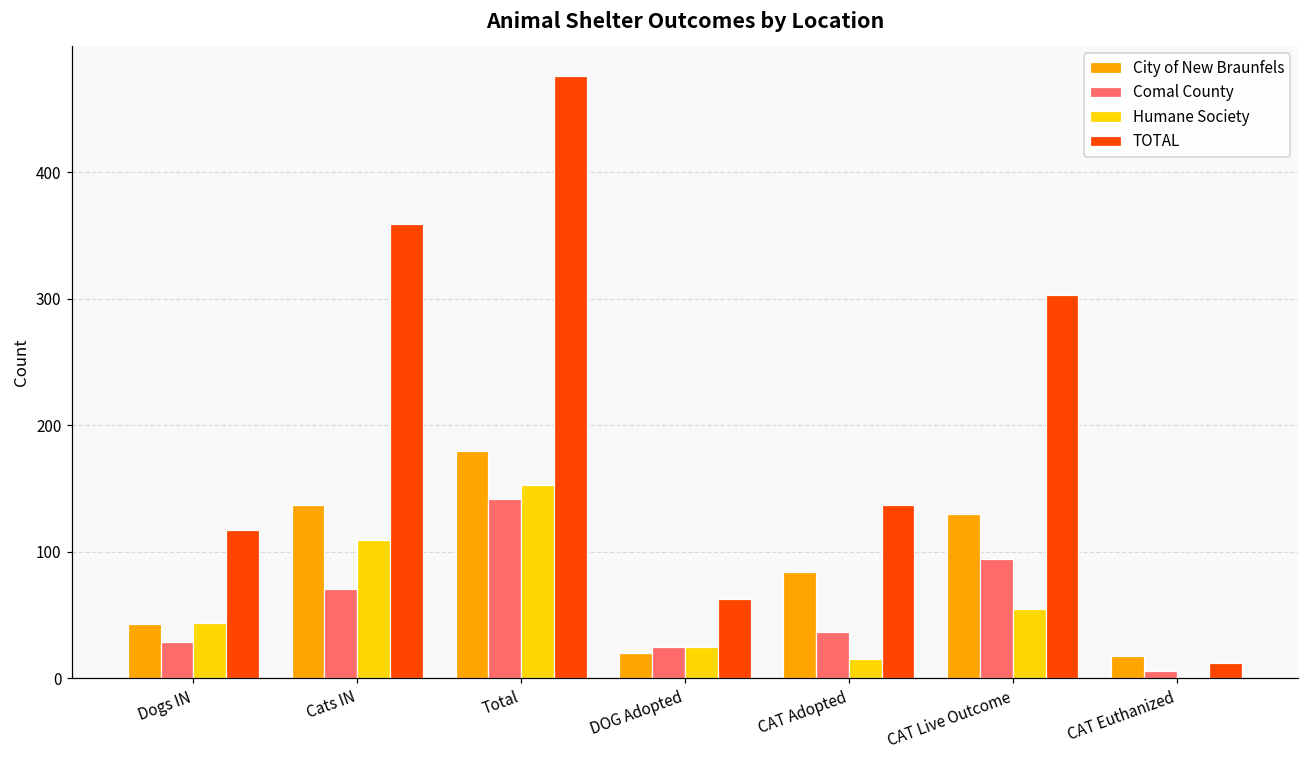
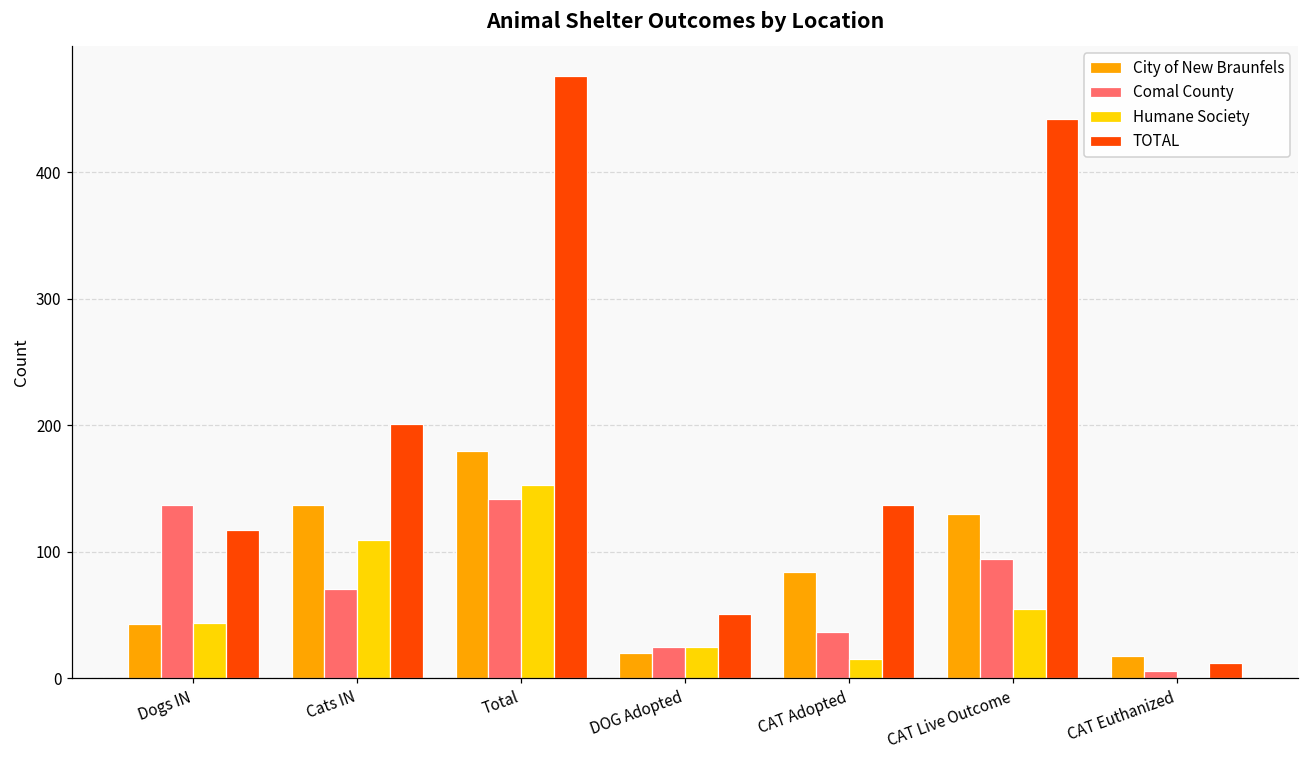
Comal County, Dogs IN: 29 -> 137
TOTAL, Cats IN: 359 -> 201
TOTAL, DOG Adopted: 63 -> 51
TOTAL, CAT Live Outcome: 303 -> 442
